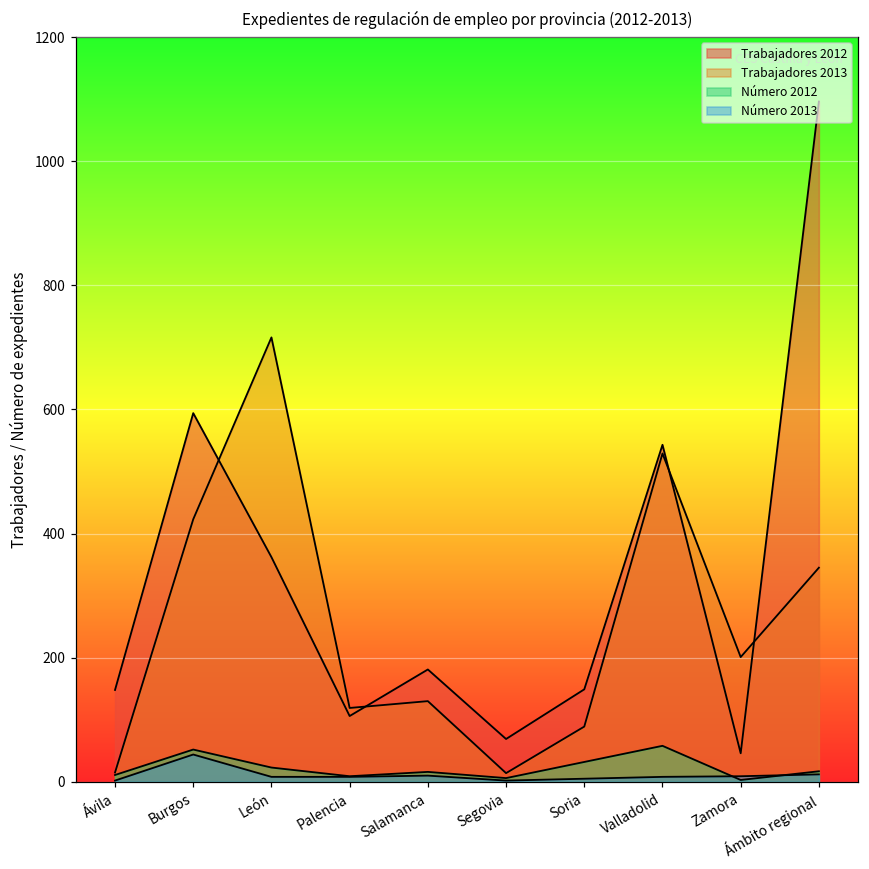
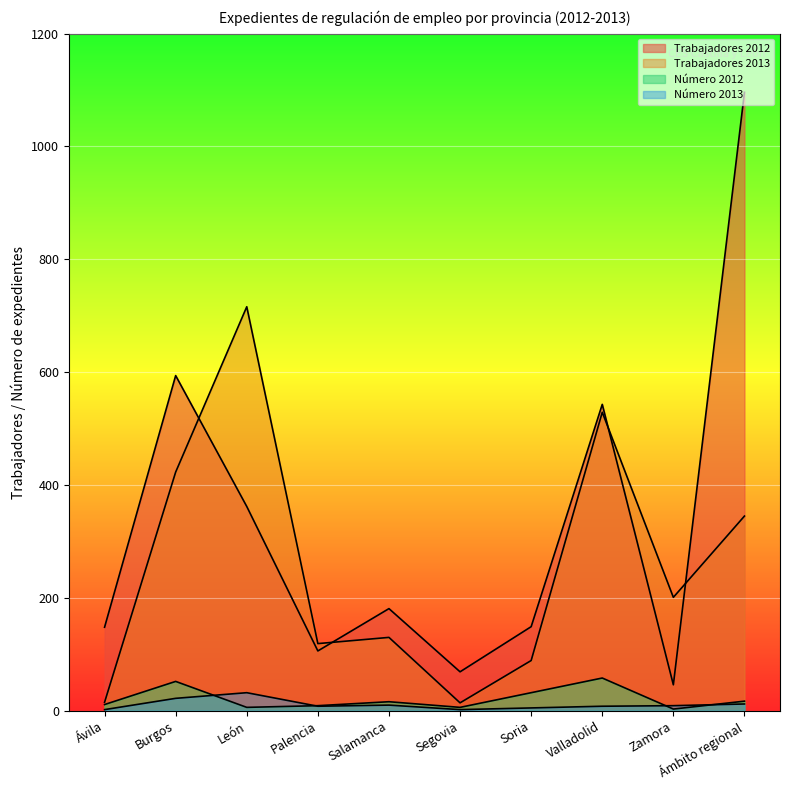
Número 2013, Burgos: 40 -> 20
Número 2012, León: 20 -> 10
Número 2013, León: 10 -> 30
